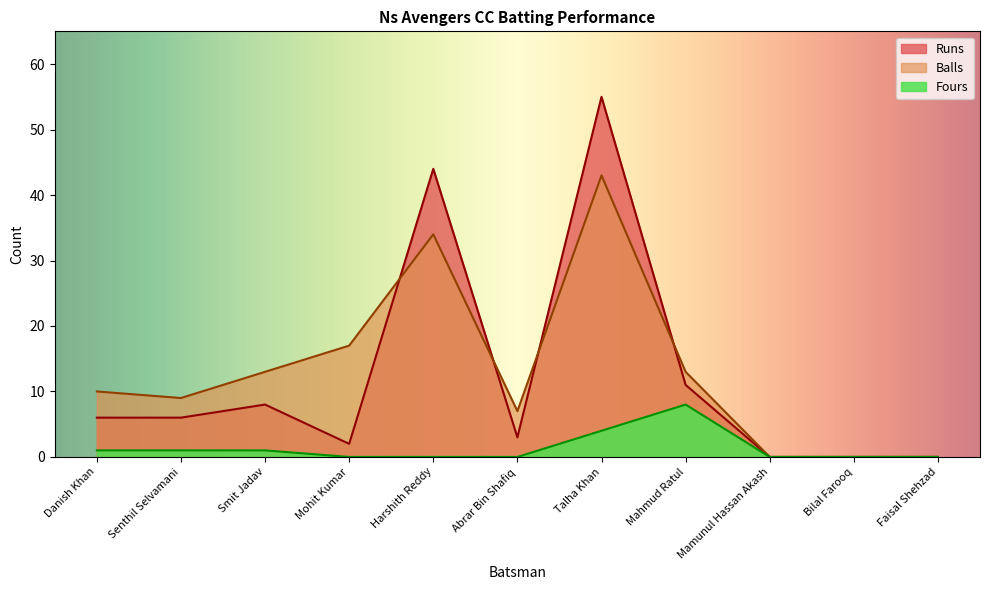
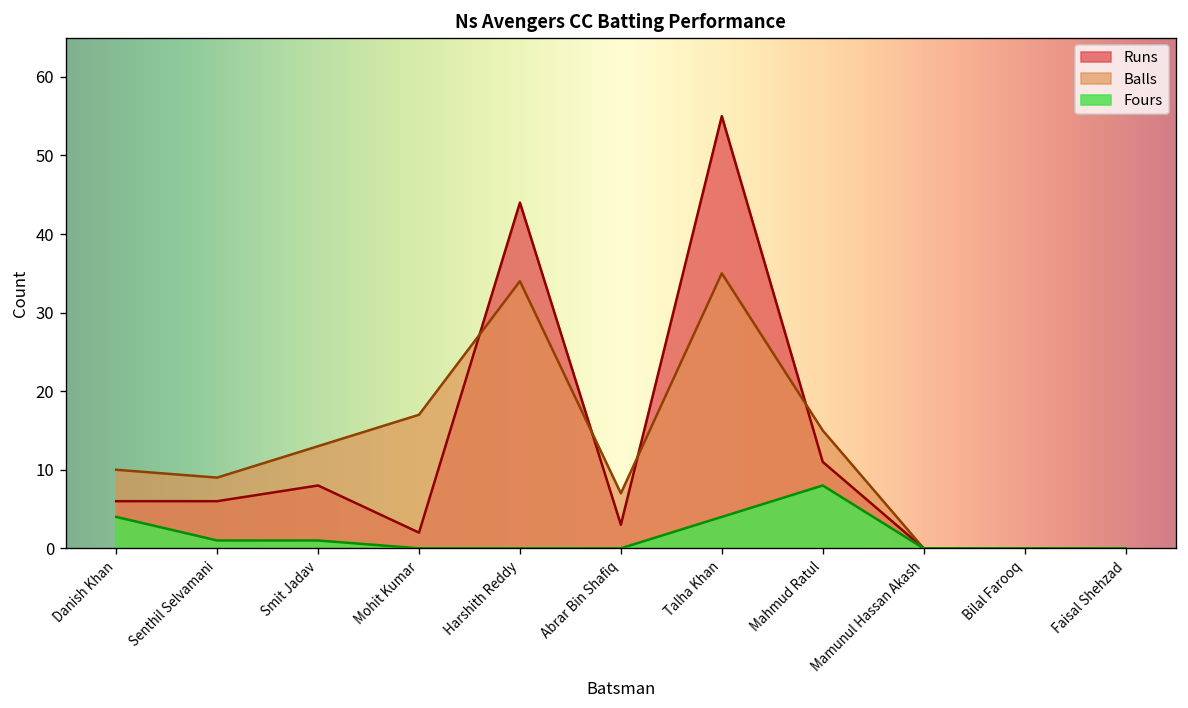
Fours, Danish Khan: 1 -> 4
Balls, Talha Khan: 43 -> 35
Balls, Mahmud Ratul: 13 -> 15
